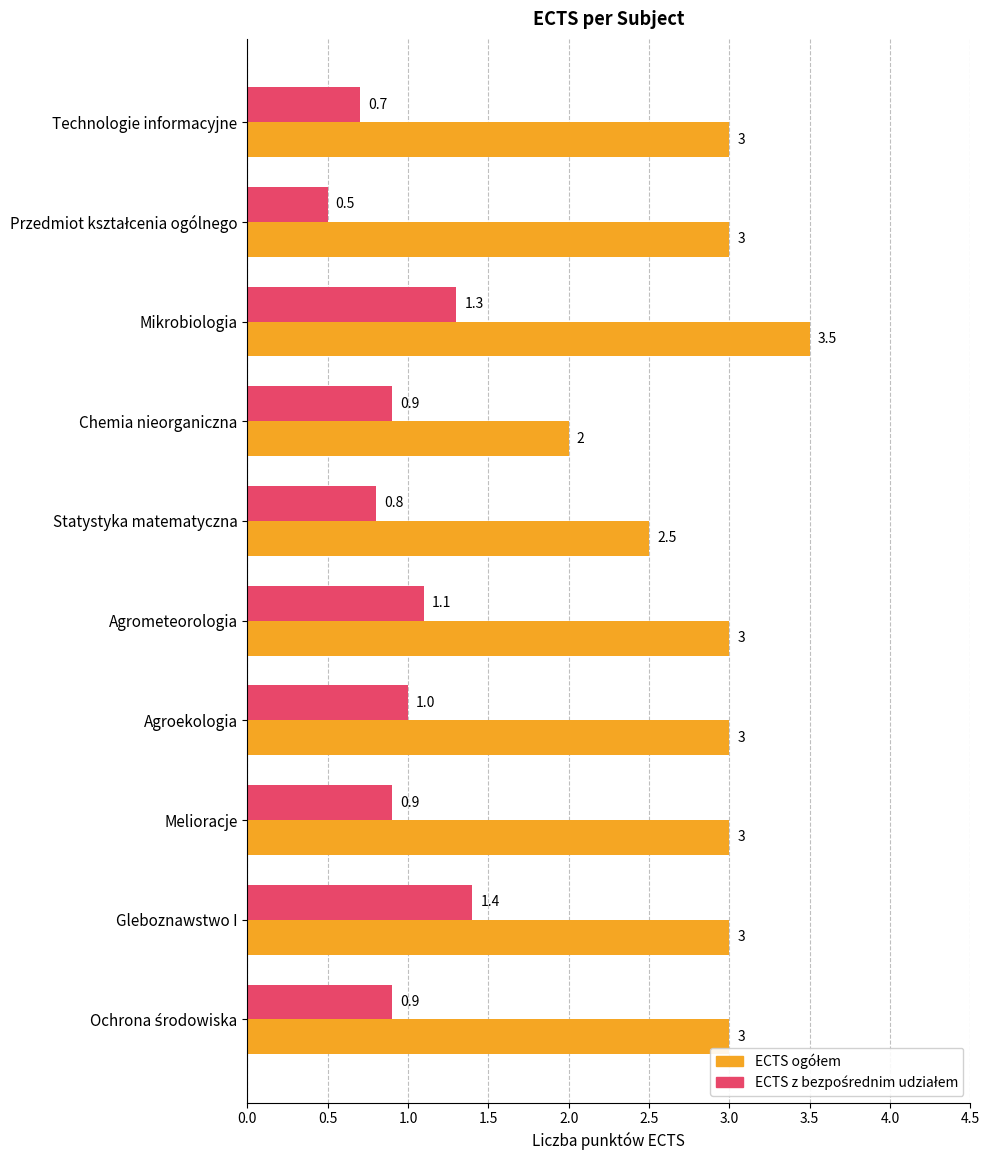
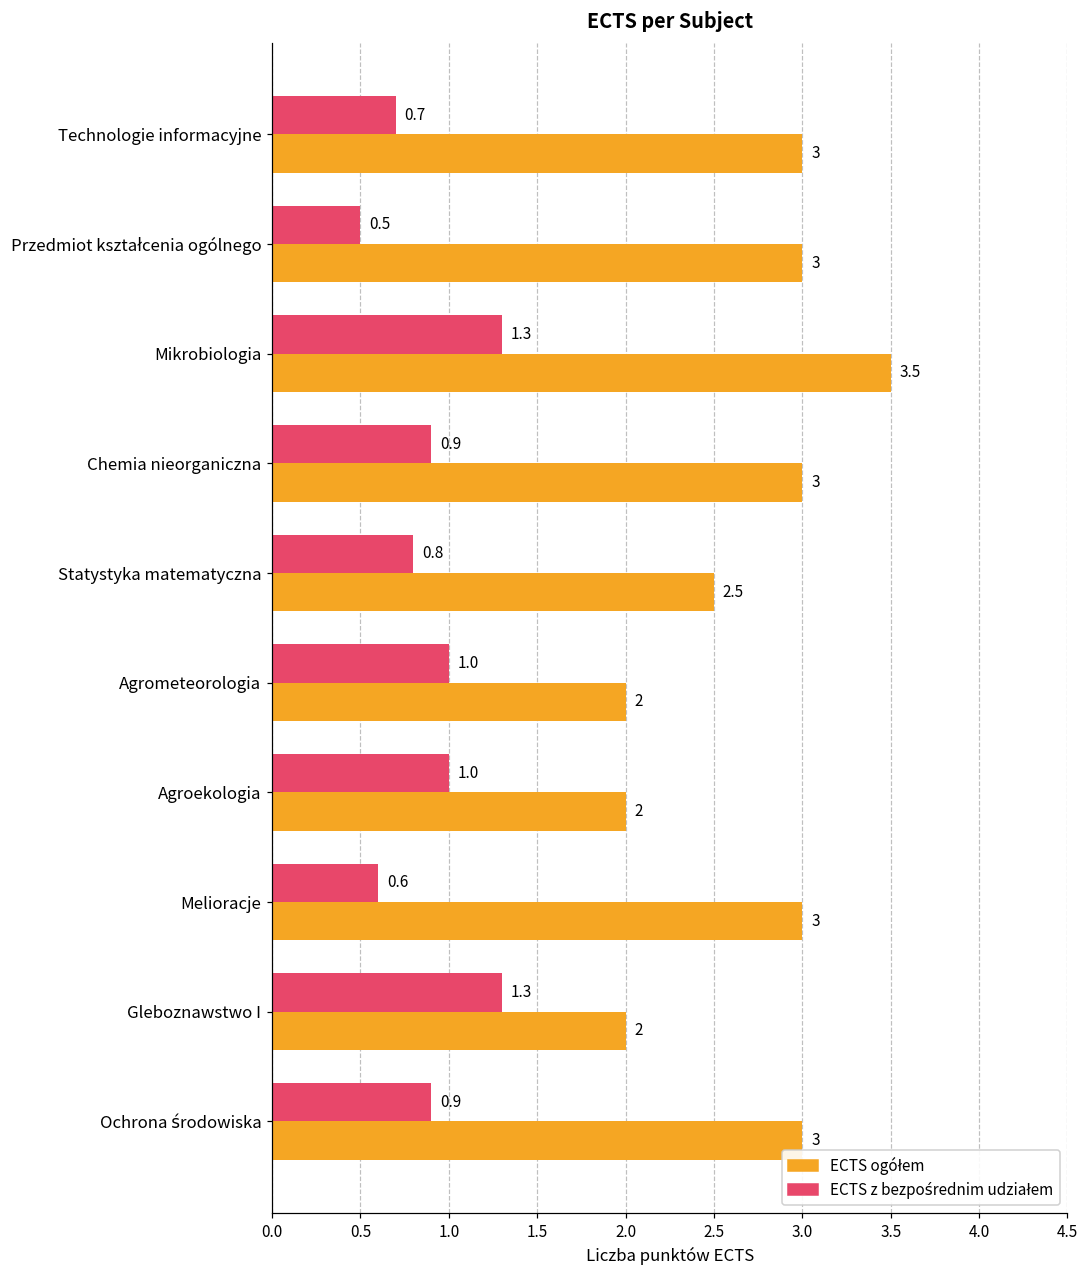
ECTS ogółem, Chemia nieorganiczna: 2 -> 3
ECTS z bezpośrednim udziałem, Agrometeorologia: 1.1 -> 1.0
ECTS ogółem, Agrometeorologia: 3 -> 2
ECTS ogółem, Agroekologia: 3 -> 2
ECTS z bezpośrednim udziałem, Melioracje: 0.9 -> 0.6
ECTS z bezpośrednim udziałem, Gleboznawstwo I: 1.4 -> 1.3
ECTS ogółem, Gleboznawstwo I: 3 -> 2
